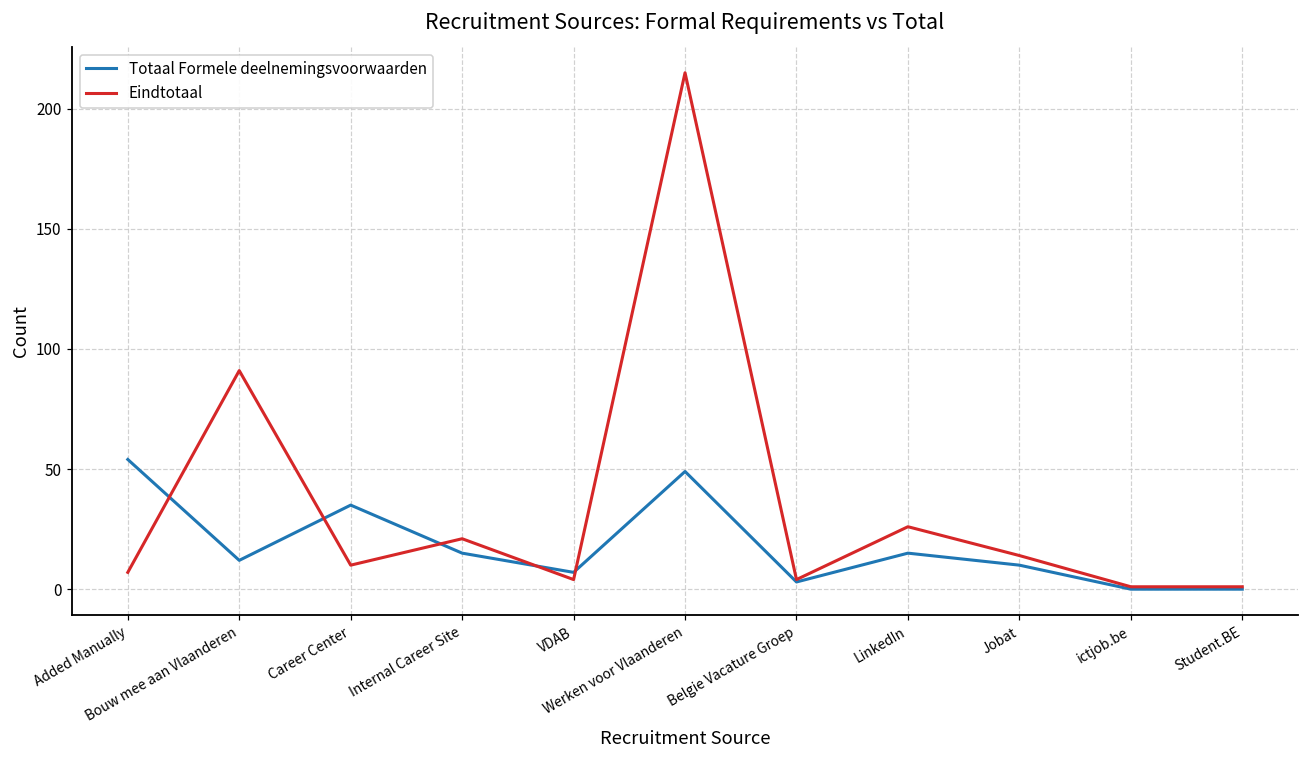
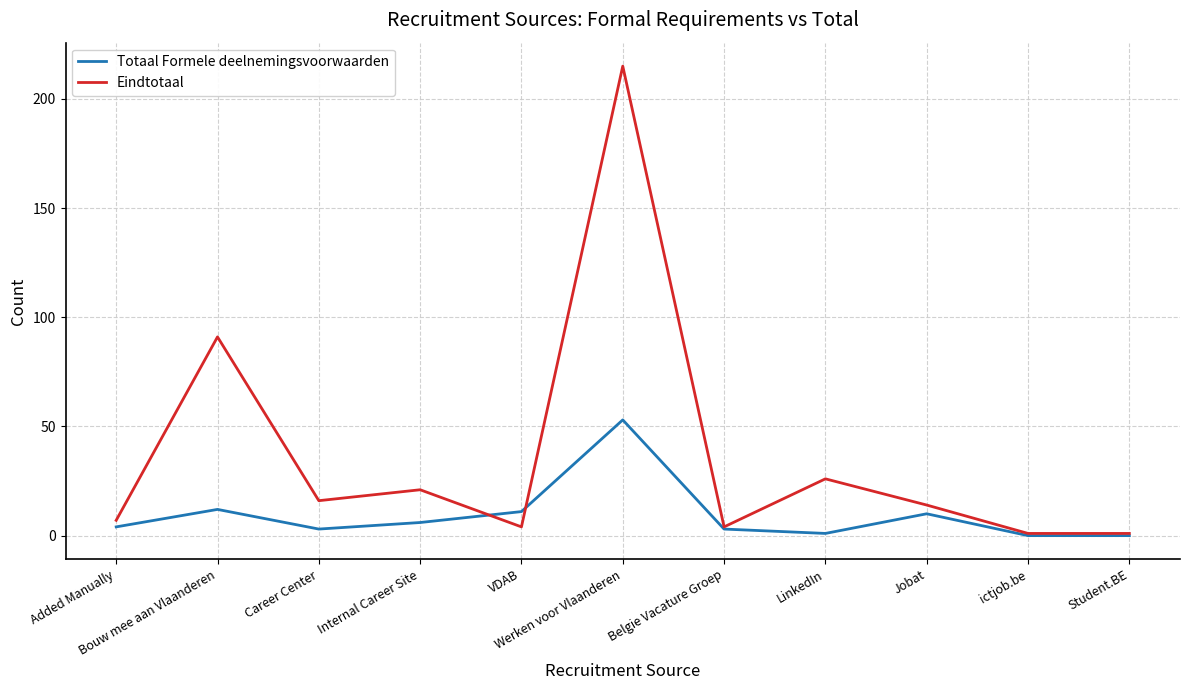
Totaal Formele deelnemingsvoorwaarden, Added Manually: 54 -> 4
Totaal Formele deelnemingsvoorwaarden, Career Center: 35 -> 3
Eindtotaal, Career Center: 10 -> 16
Totaal Formele deelnemingsvoorwaarden, Internal Career Site: 15 -> 6
Totaal Formele deelnemingsvoorwaarden, VDAB: 7 -> 11
Totaal Formele deelnemingsvoorwaarden, Werken voor Vlaanderen: 49 -> 53
Totaal Formele deelnemingsvoorwaarden, LinkedIn: 15 -> 1
